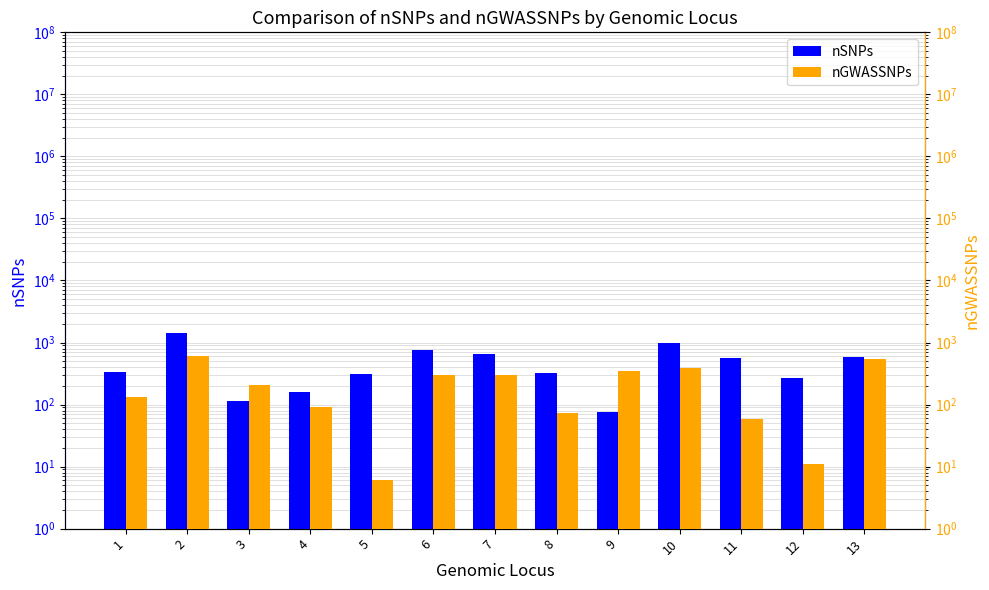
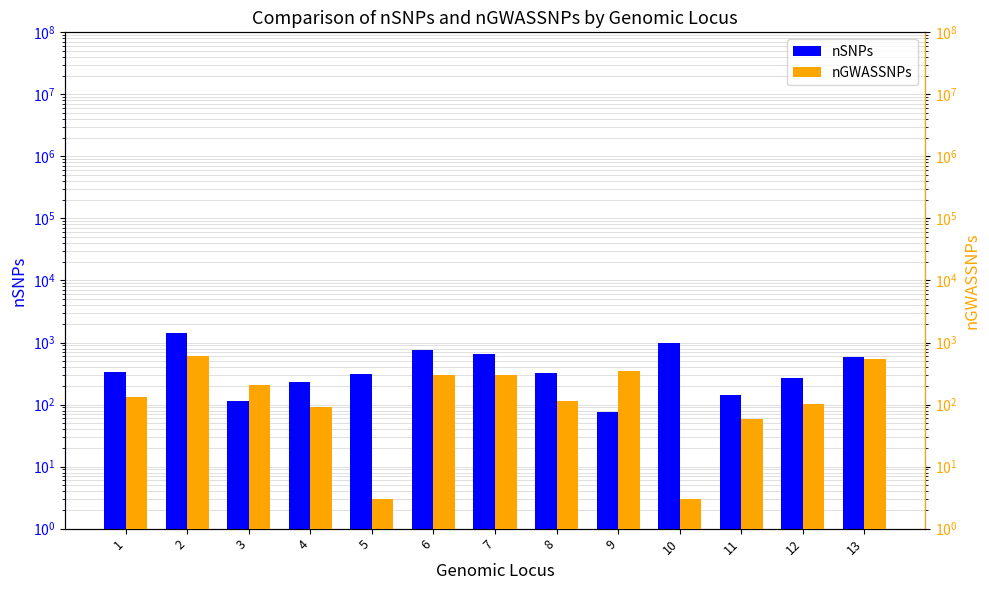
nSNPs, 4: 160 -> 230
nSNPs, 11: 600 -> 140
nGWASSNPs, 5: 6 -> 3
nGWASSNPs, 8: 70 -> 110
nGWASSNPs, 10: 400 -> 3
nGWASSNPs, 12: 11 -> 100
